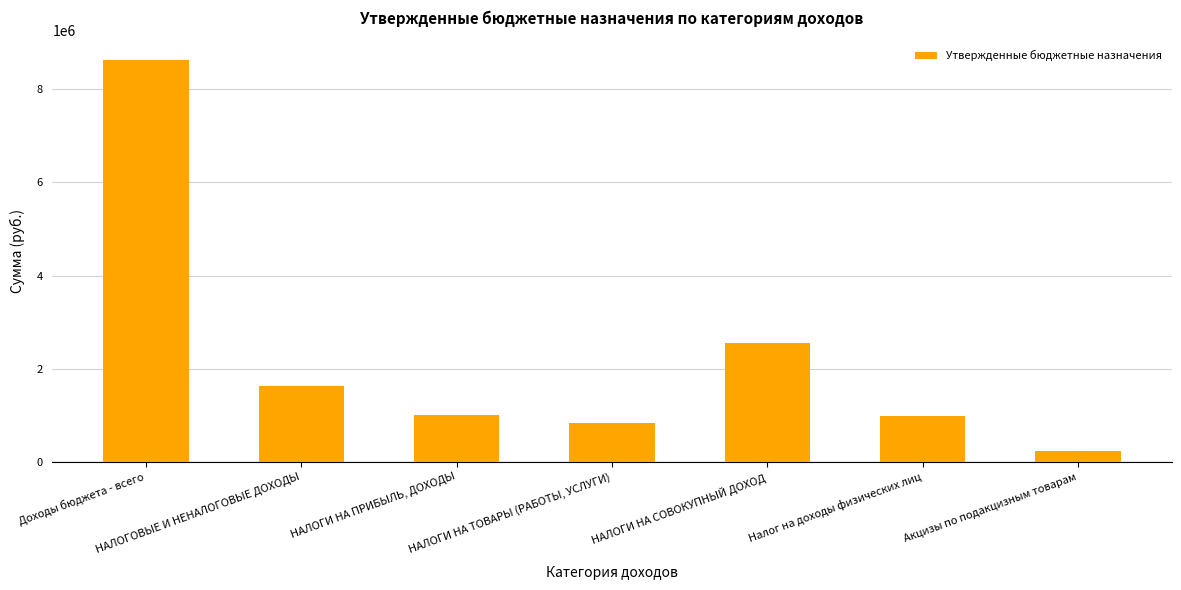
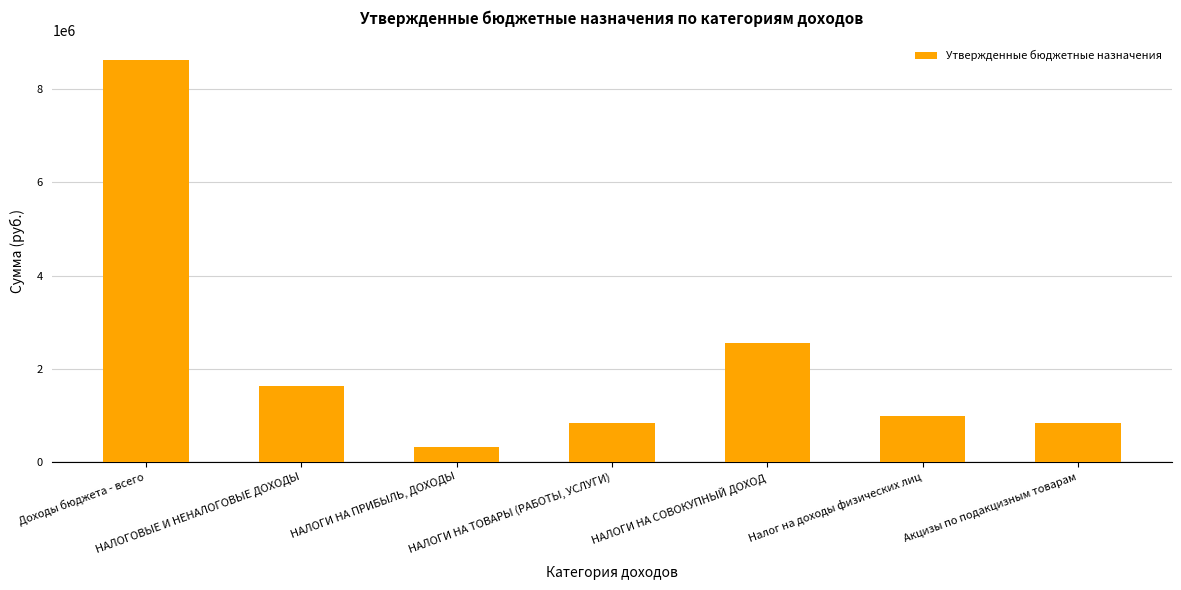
НАЛОГИ НА ПРИБЫЛЬ, ДОХОДЫ: 1000000 -> 300000
Акцизы по подакцизным товарам: 200000 -> 800000
